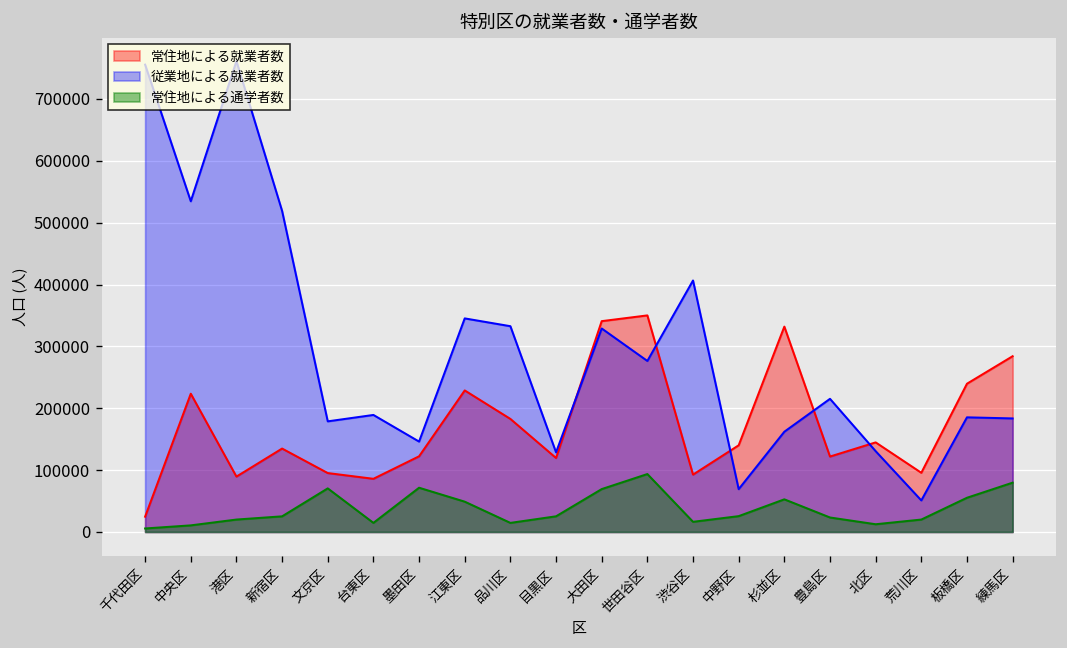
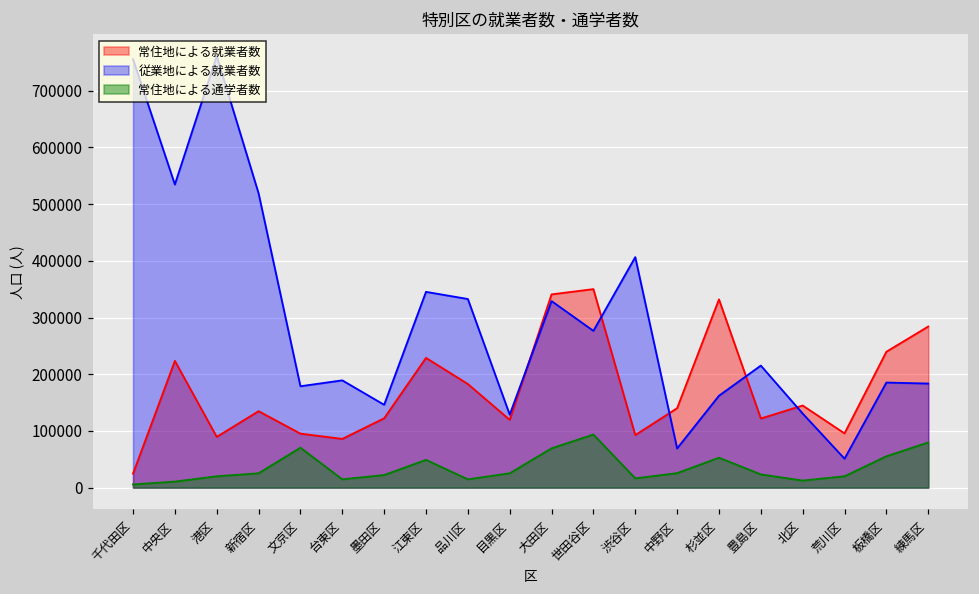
常住地による通学者数, 墨田区: 70000 -> 20000
